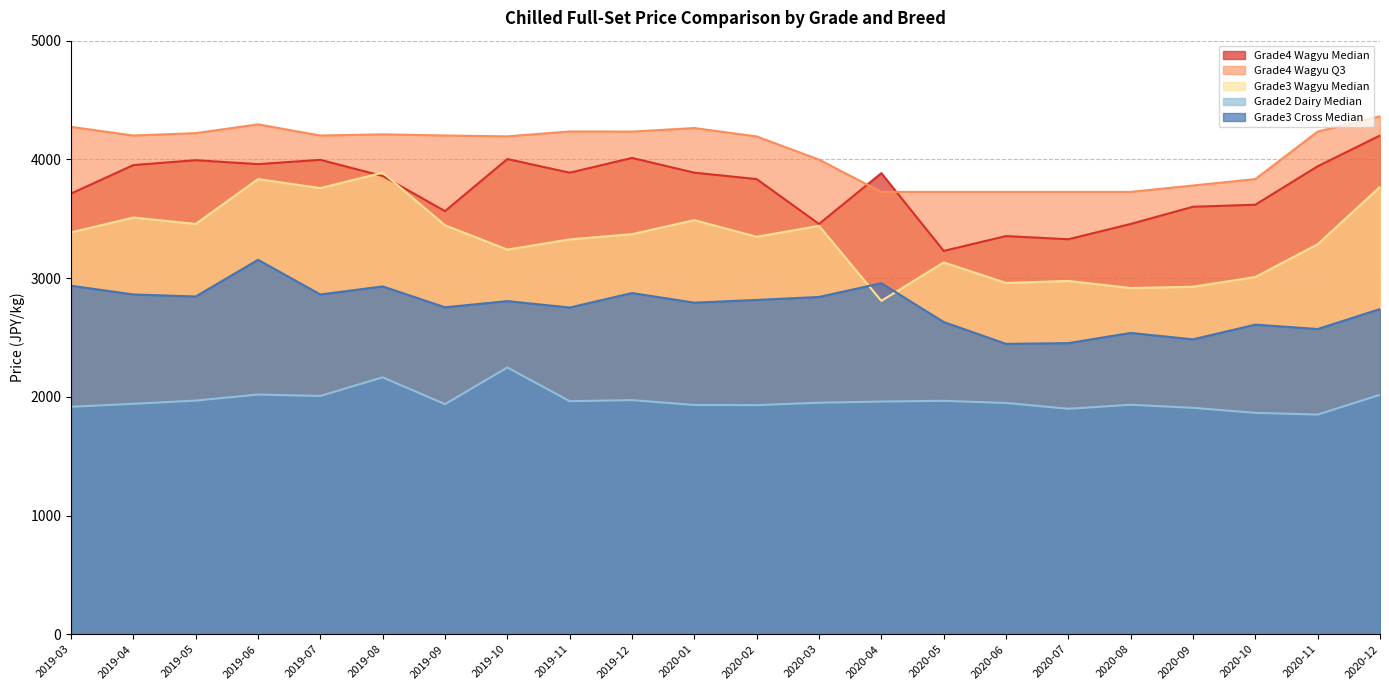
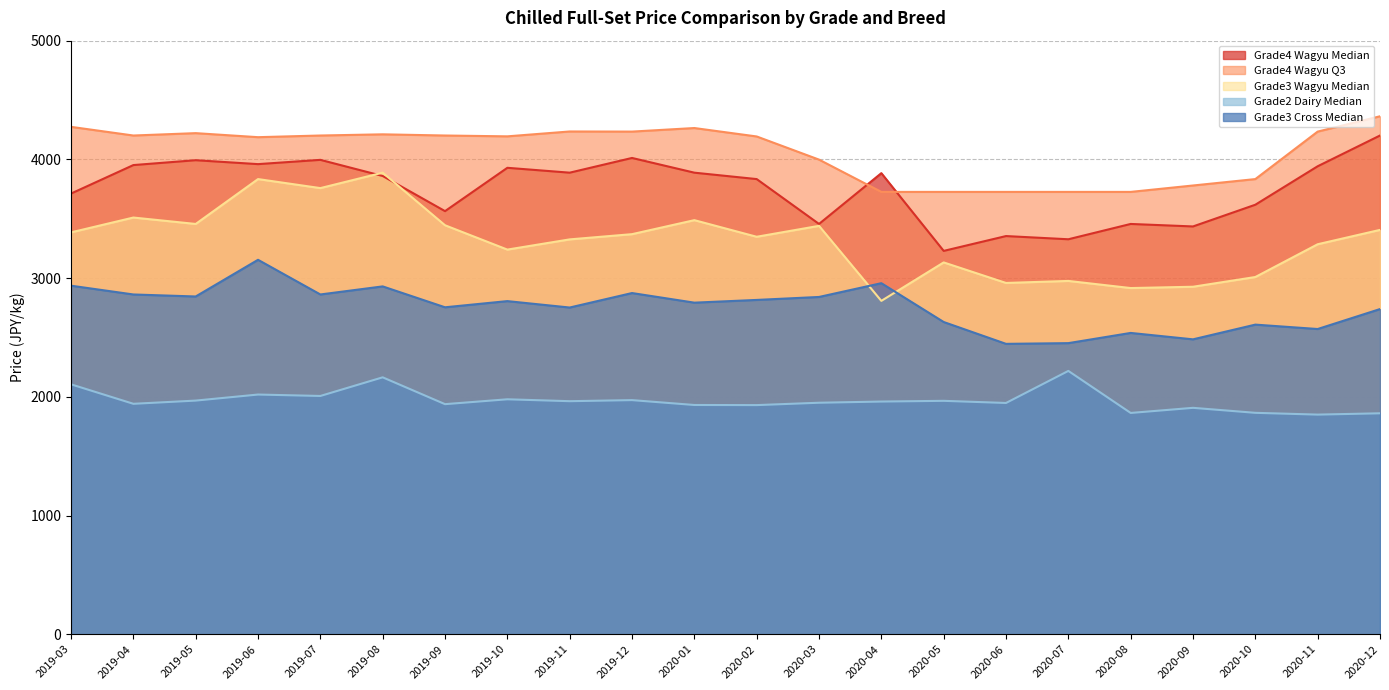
Grade2 Dairy Median, 2019-03: 1920 -> 2110
Grade4 Wagyu Q3, 2019-06: 4300 -> 4190
Grade4 Wagyu Median, 2019-10: 4000 -> 3930
Grade2 Dairy Median, 2019-10: 2250 -> 1980
Grade2 Dairy Median, 2020-07: 1900 -> 2220
Grade2 Dairy Median, 2020-08: 1930 -> 1860
Grade4 Wagyu Median, 2020-09: 3600 -> 3440
Grade3 Wagyu Median, 2020-12: 3770 -> 3410
Grade2 Dairy Median, 2020-12: 2020 -> 1860
